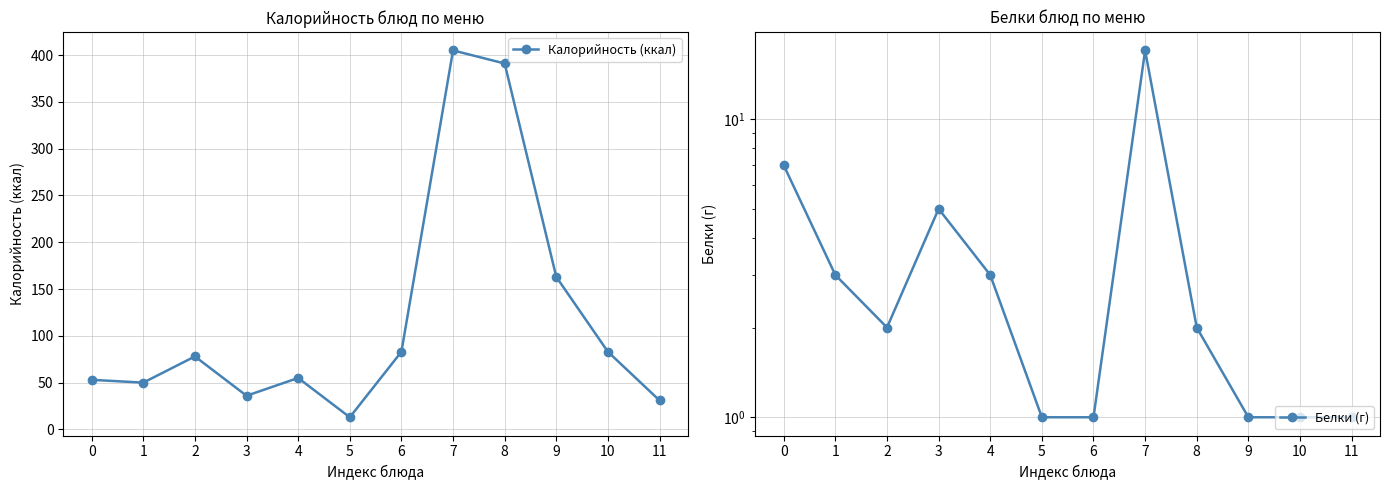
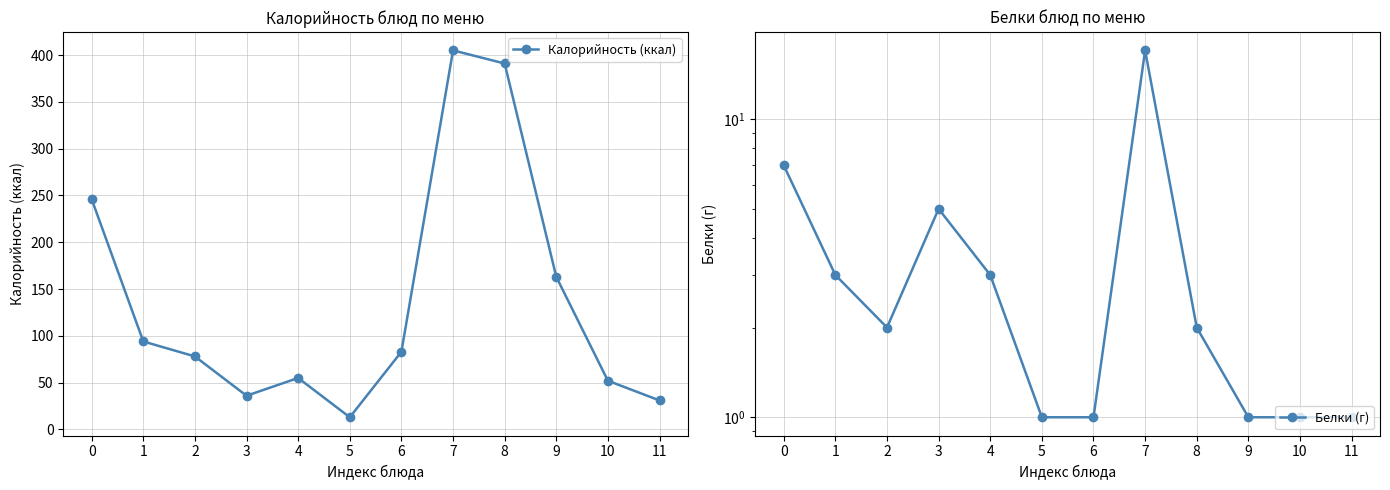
Калорийность блюд по меню, 0: 50 -> 250
Калорийность блюд по меню, 1: 50 -> 90
Калорийность блюд по меню, 10: 80 -> 50
